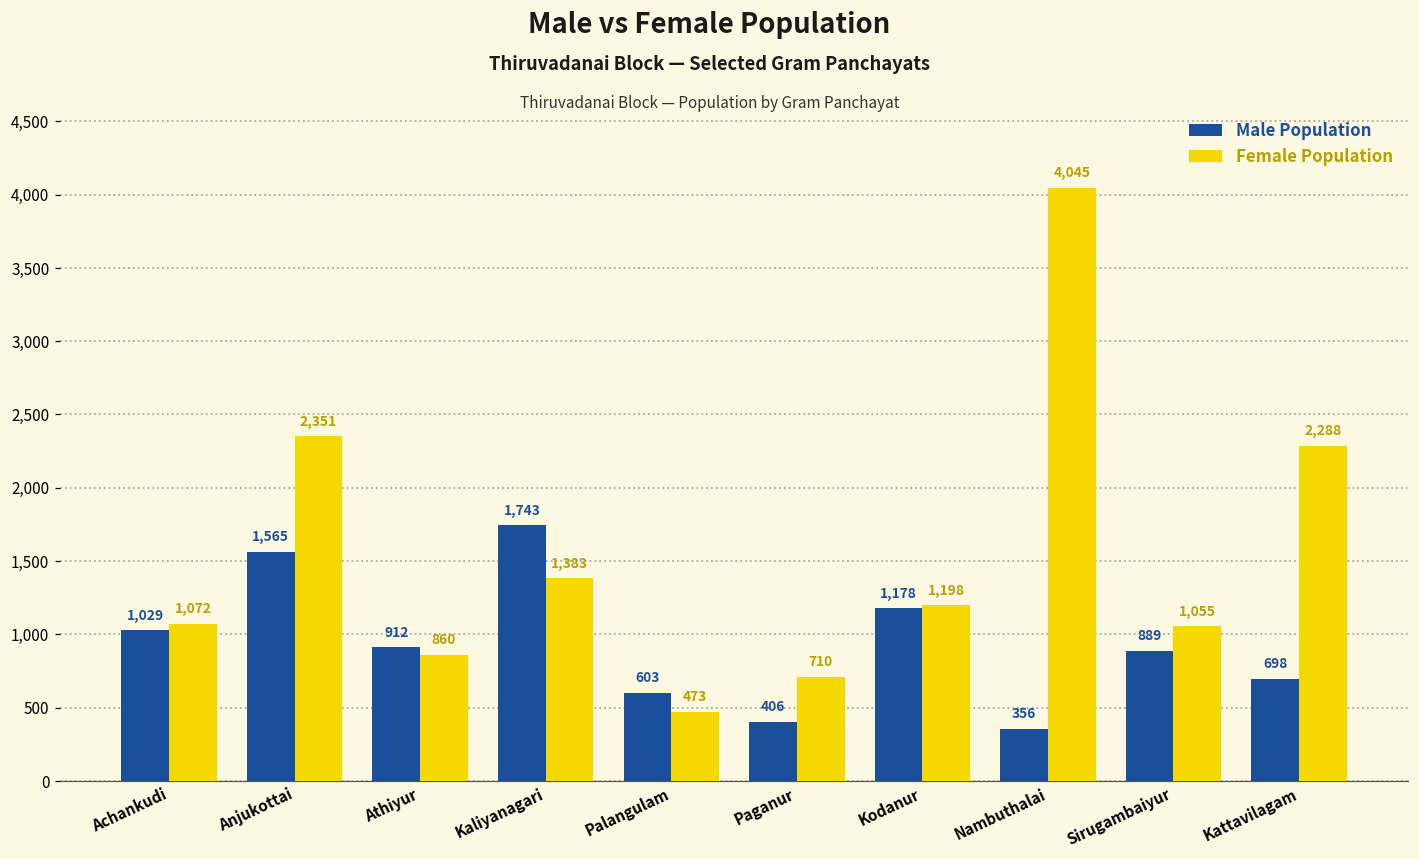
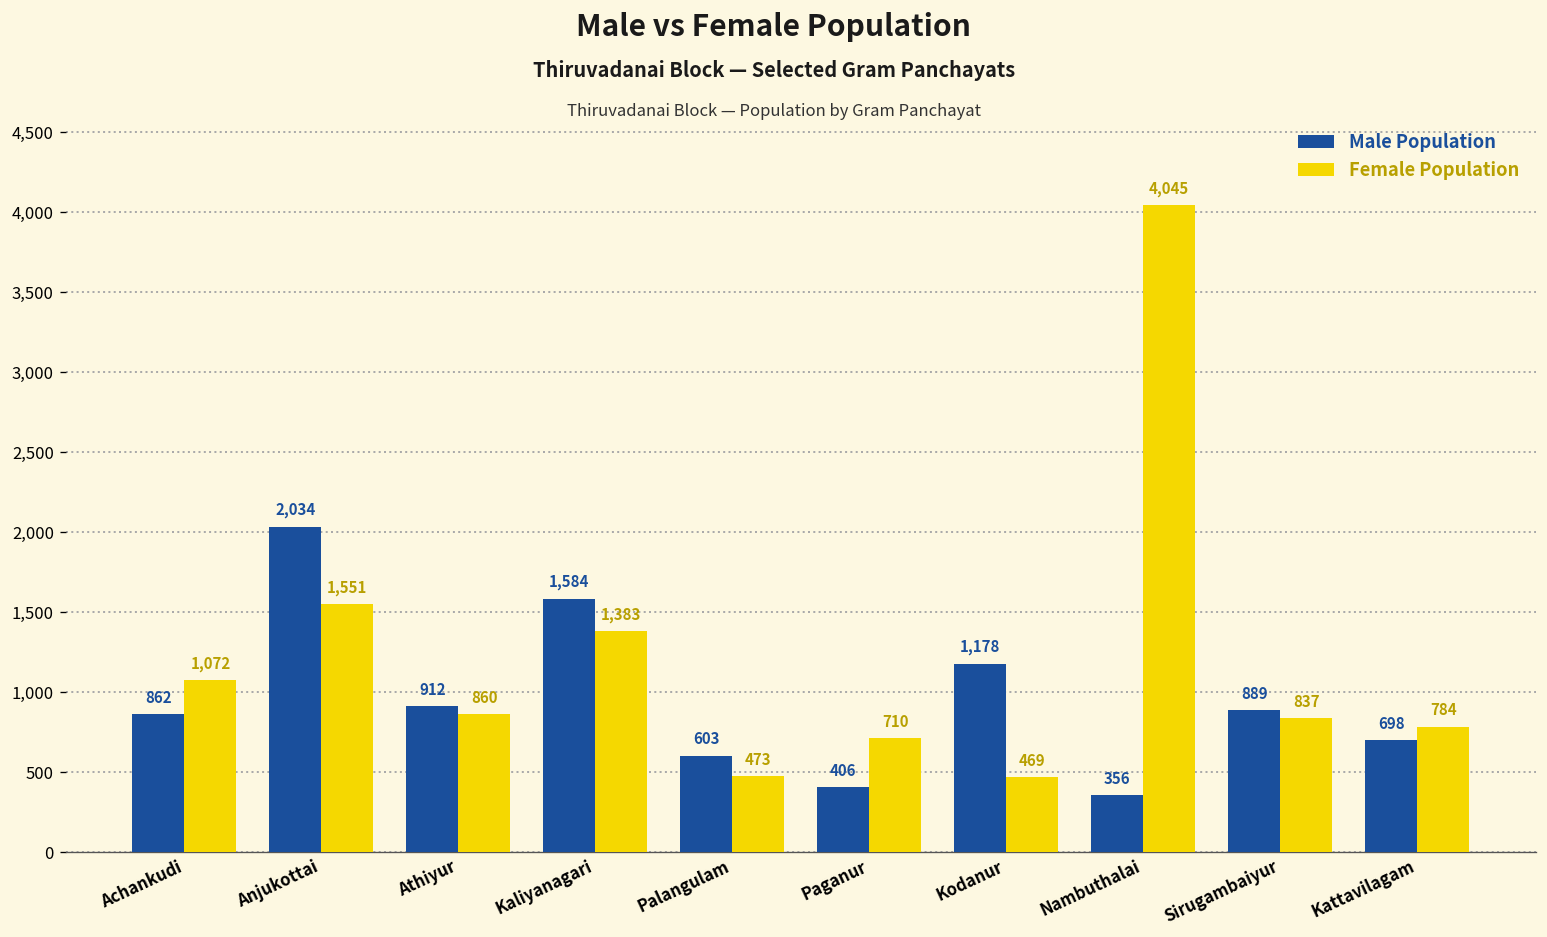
Male Population, Achankudi: 1,029 -> 862
Male Population, Anjukottai: 1,565 -> 2,034
Female Population, Anjukottai: 2,351 -> 1,551
Male Population, Kaliyanagari: 1,743 -> 1,584
Female Population, Kodanur: 1,198 -> 469
Female Population, Sirugambaiyur: 1,055 -> 837
Female Population, Kattavilagam: 2,288 -> 784
